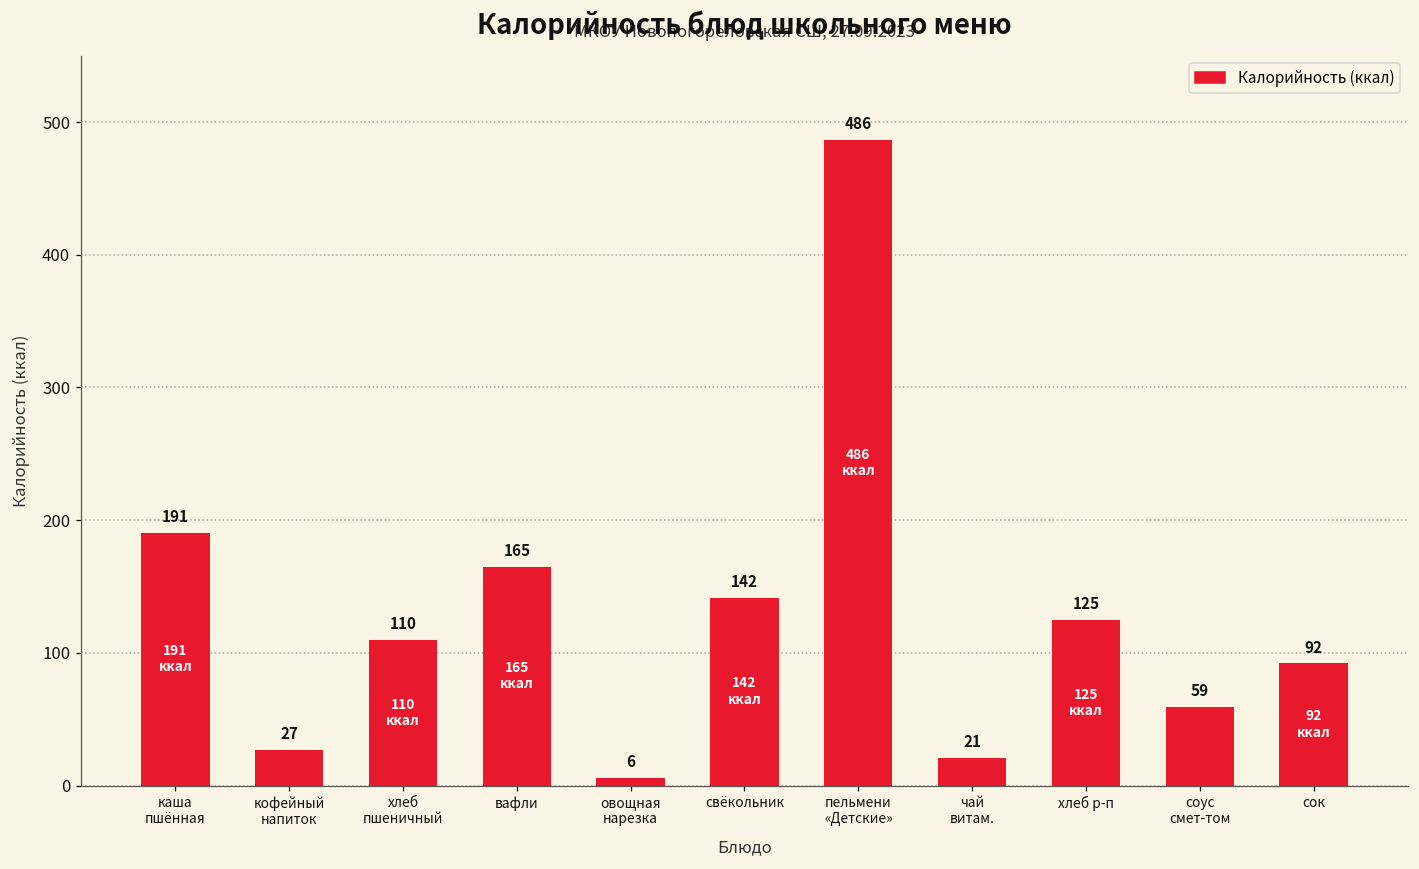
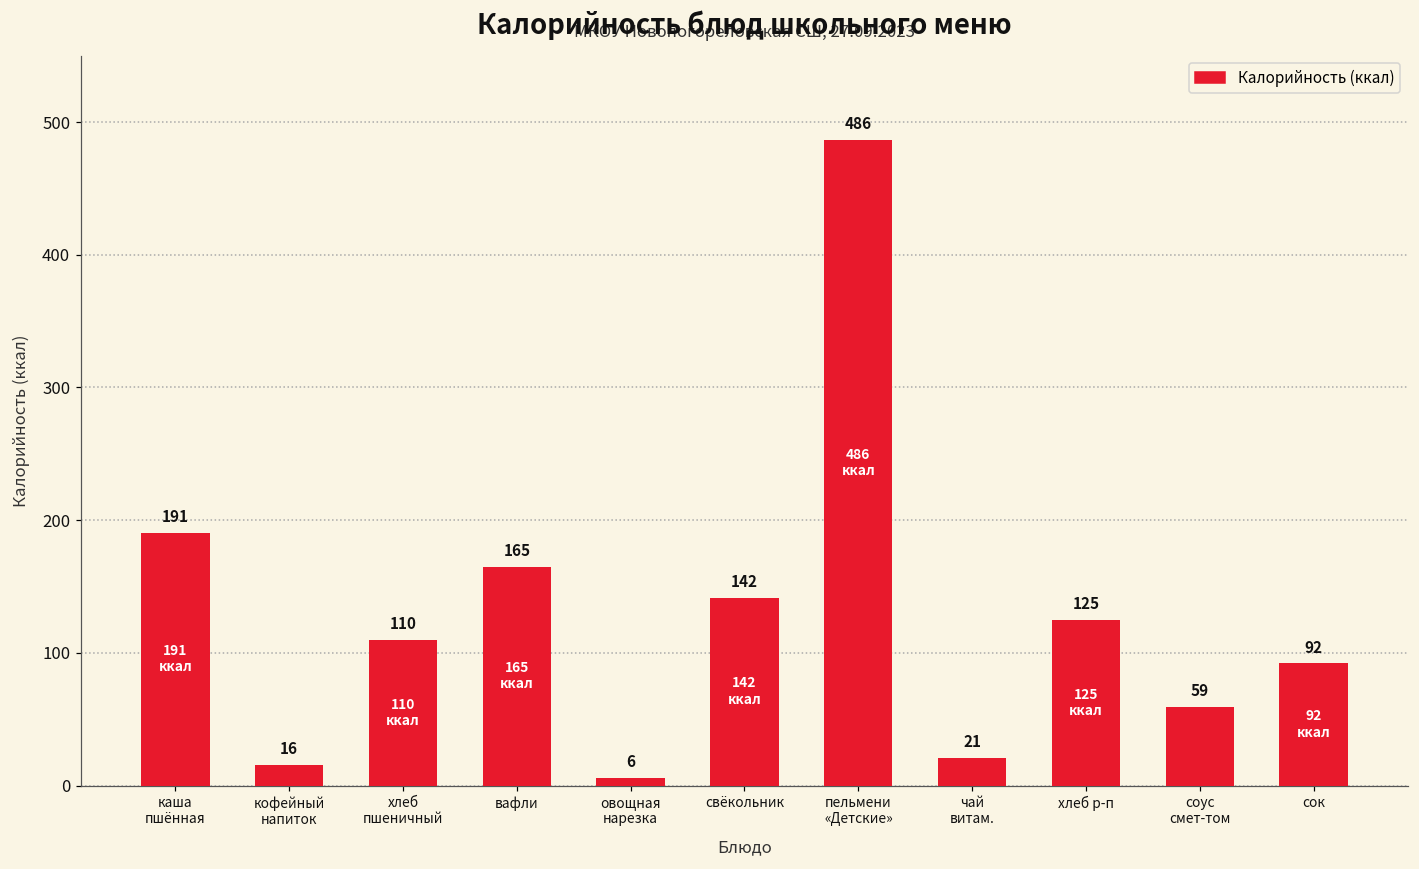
кофейный напиток: 27 -> 16
